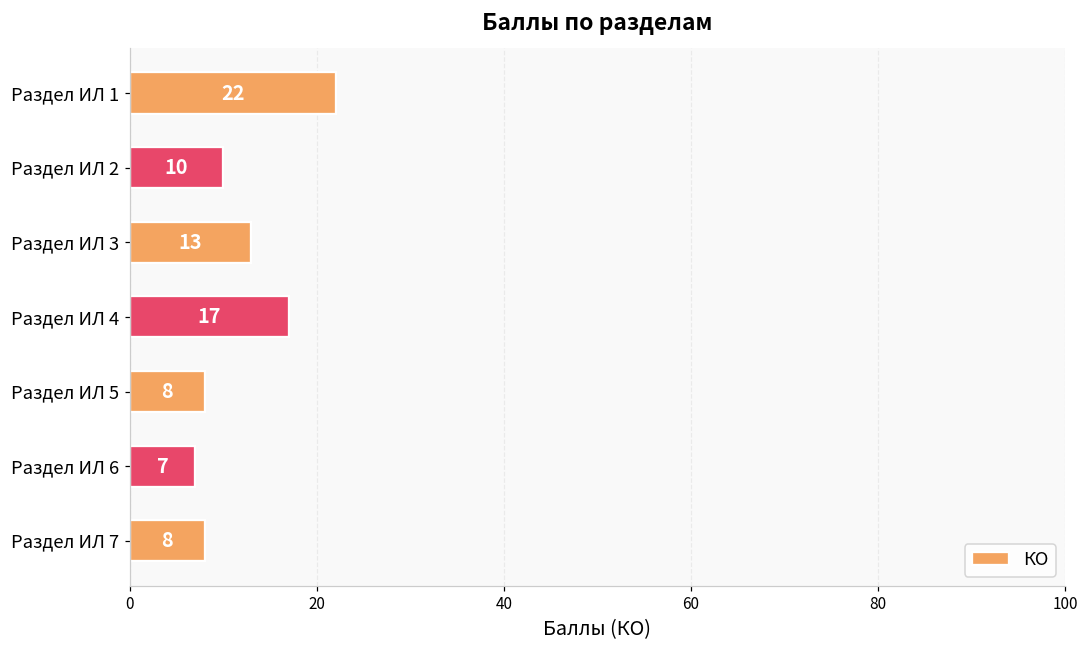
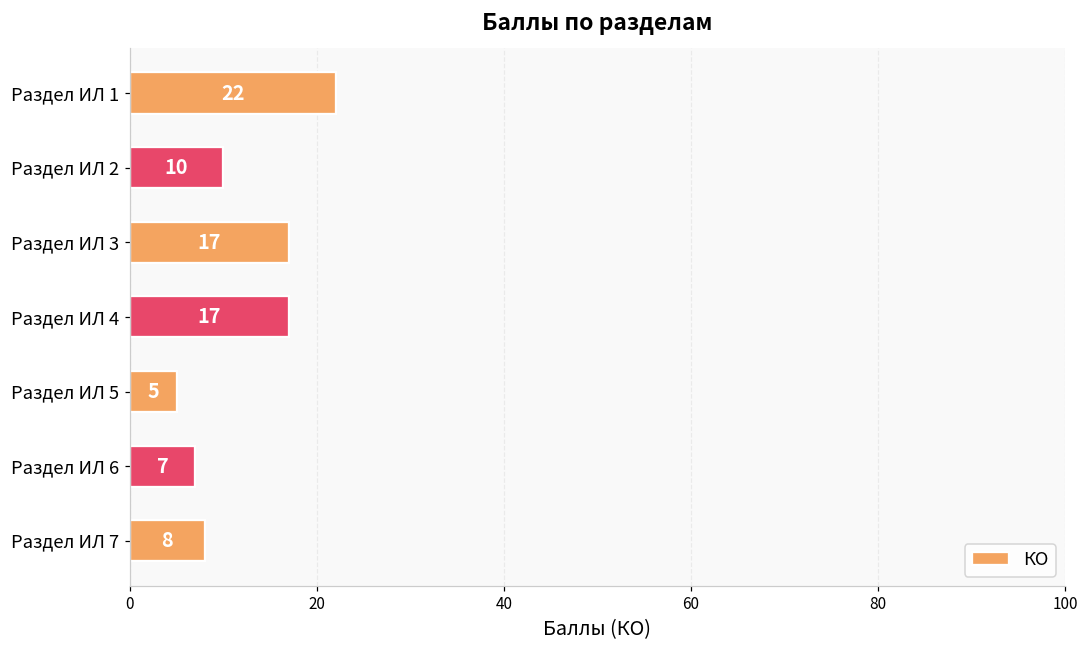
Раздел ИЛ 3: 13 -> 17
Раздел ИЛ 5: 8 -> 5
